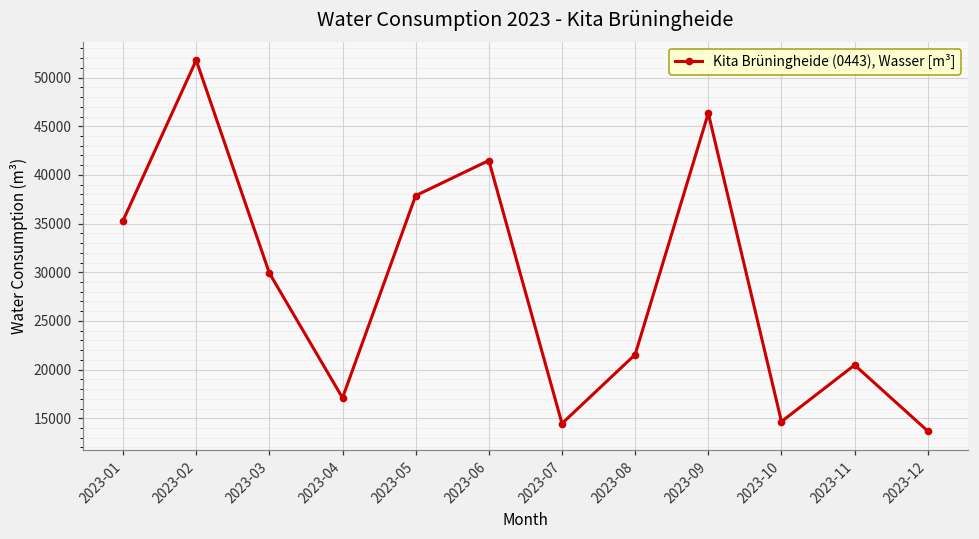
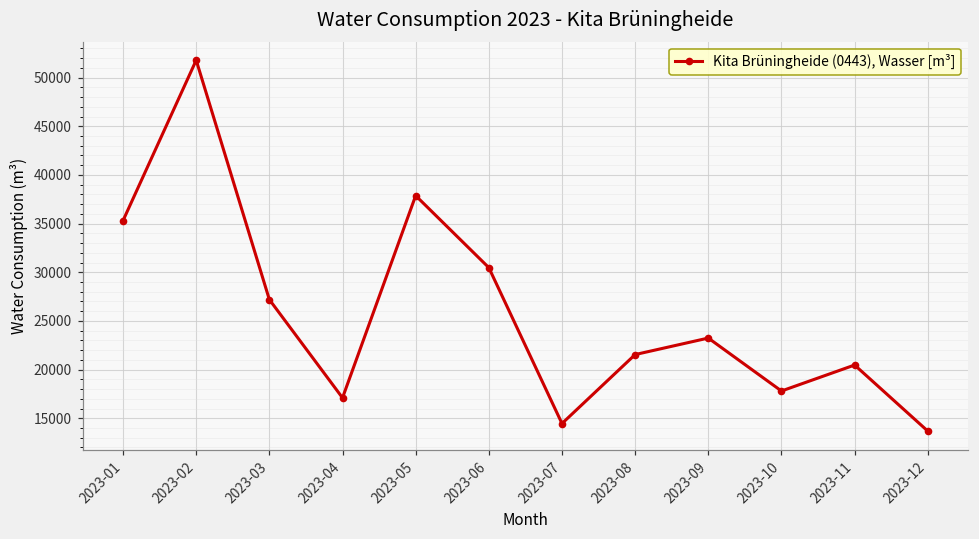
2023-03: 30000 -> 27000
2023-06: 41000 -> 30000
2023-09: 46000 -> 23000
2023-10: 15000 -> 18000
